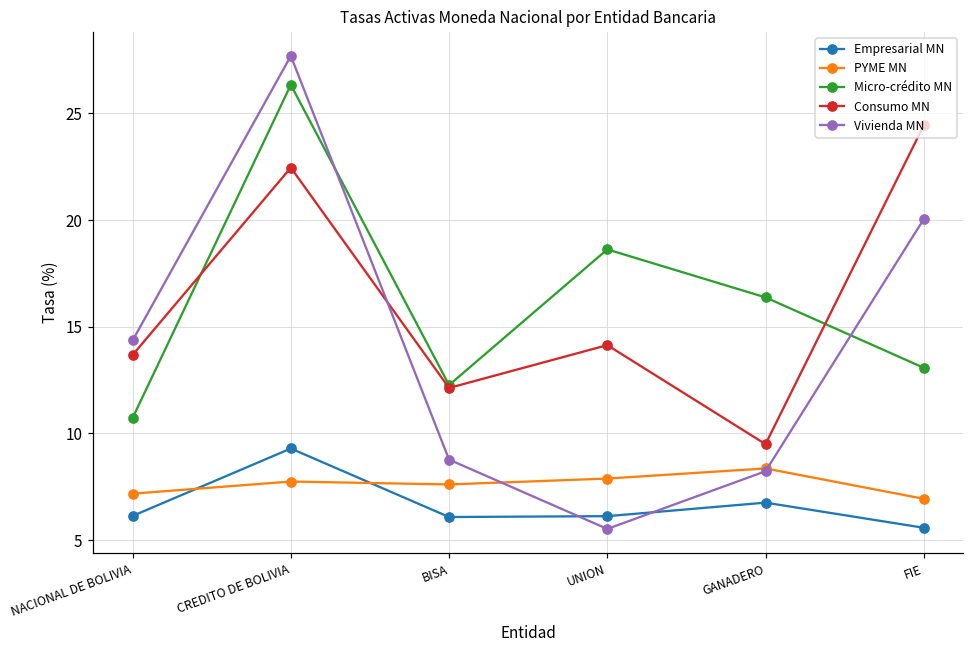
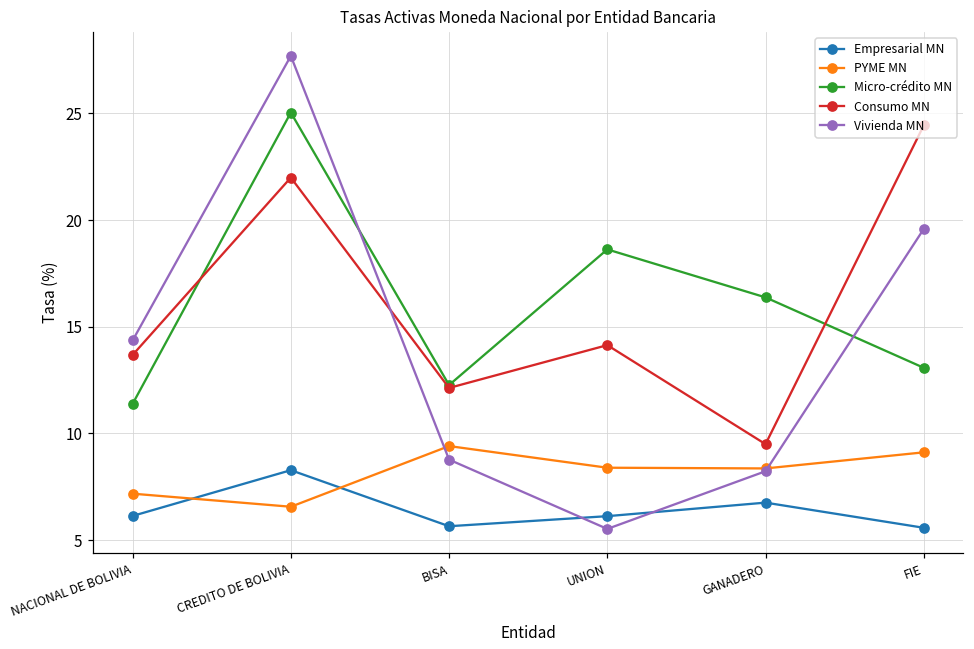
Micro-crédito MN, NACIONAL DE BOLIVIA: 10.7 -> 11.4
Empresarial MN, CREDITO DE BOLIVIA: 9.3 -> 8.3
PYME MN, CREDITO DE BOLIVIA: 7.7 -> 6.6
Micro-crédito MN, CREDITO DE BOLIVIA: 26.3 -> 25.0
Consumo MN, CREDITO DE BOLIVIA: 22.5 -> 22.0
Empresarial MN, BISA: 6.1 -> 5.7
PYME MN, BISA: 7.6 -> 9.4
PYME MN, UNION: 7.9 -> 8.4
PYME MN, FIE: 6.9 -> 9.1
Vivienda MN, FIE: 20.0 -> 19.6
